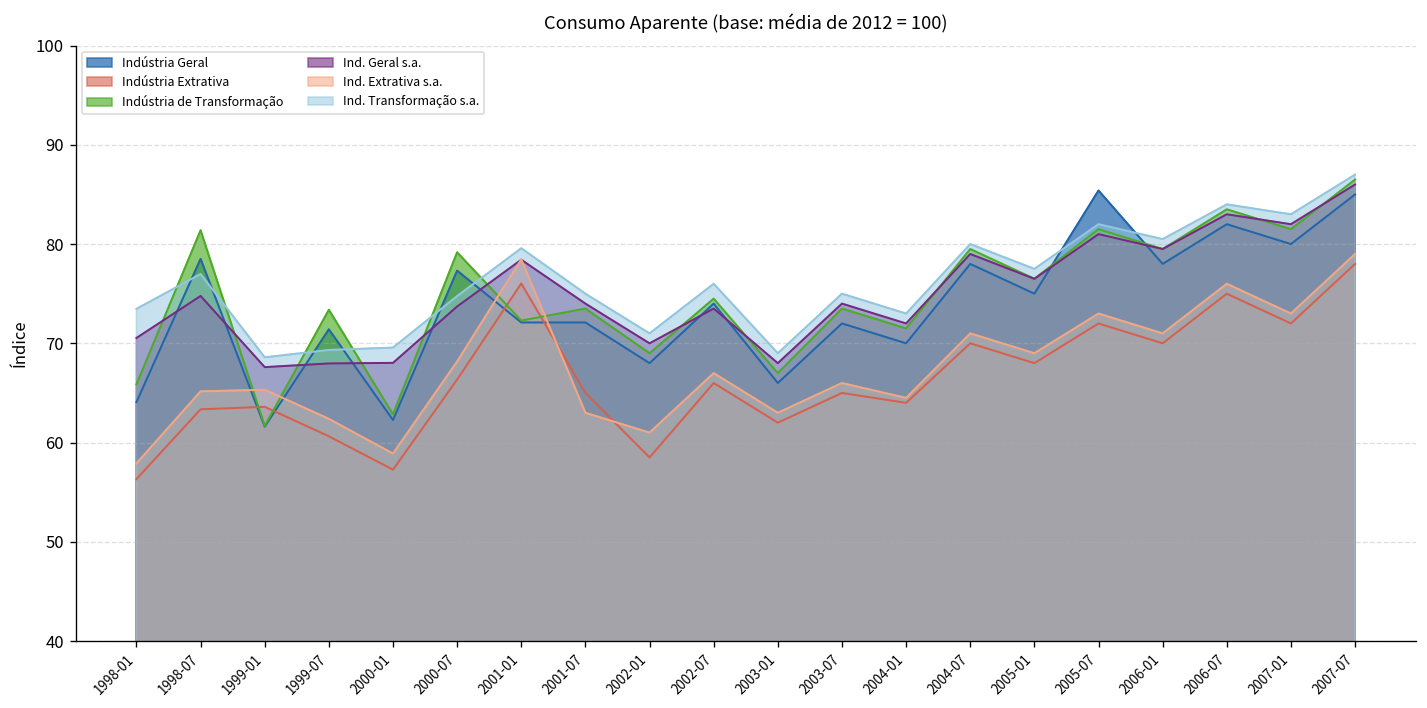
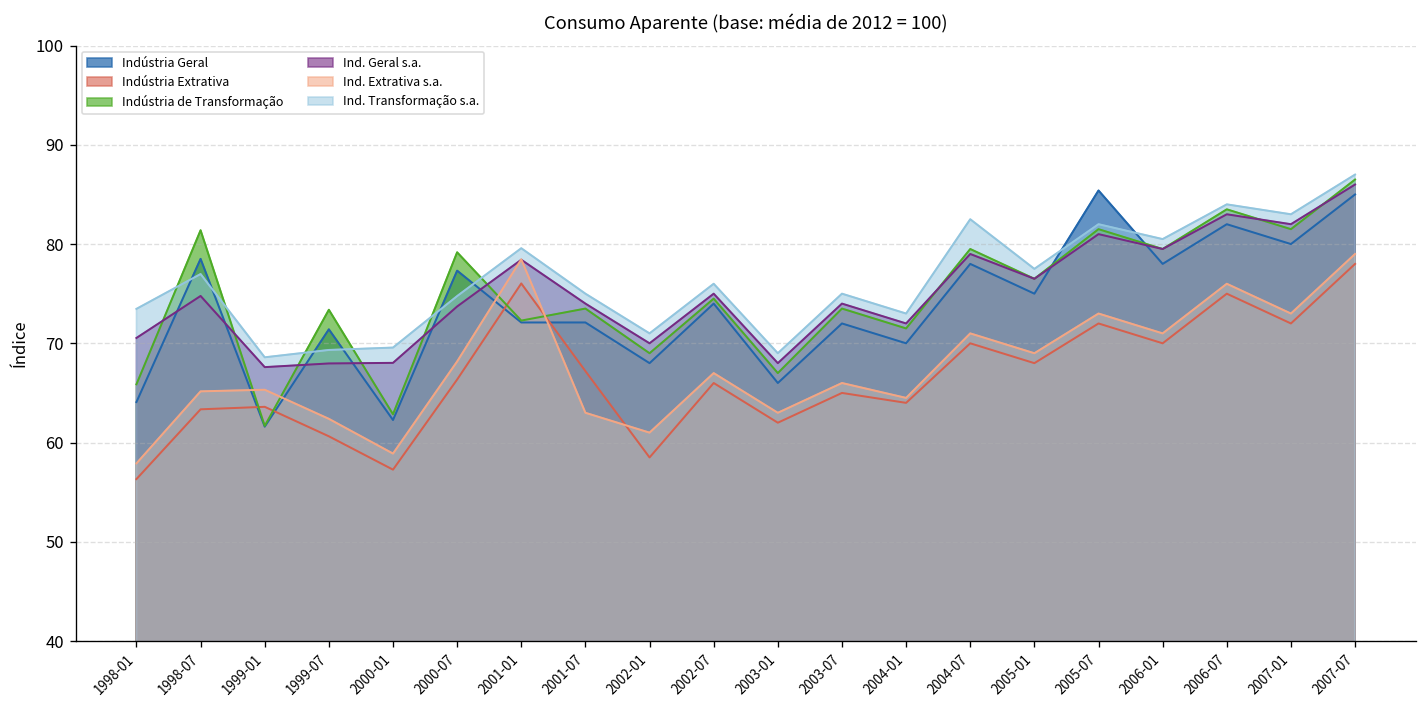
Indústria Extrativa, 2001-07: 65 -> 67
Ind. Geral s.a., 2002-07: 74 -> 75
Ind. Transformação s.a., 2004-07: 80 -> 83
